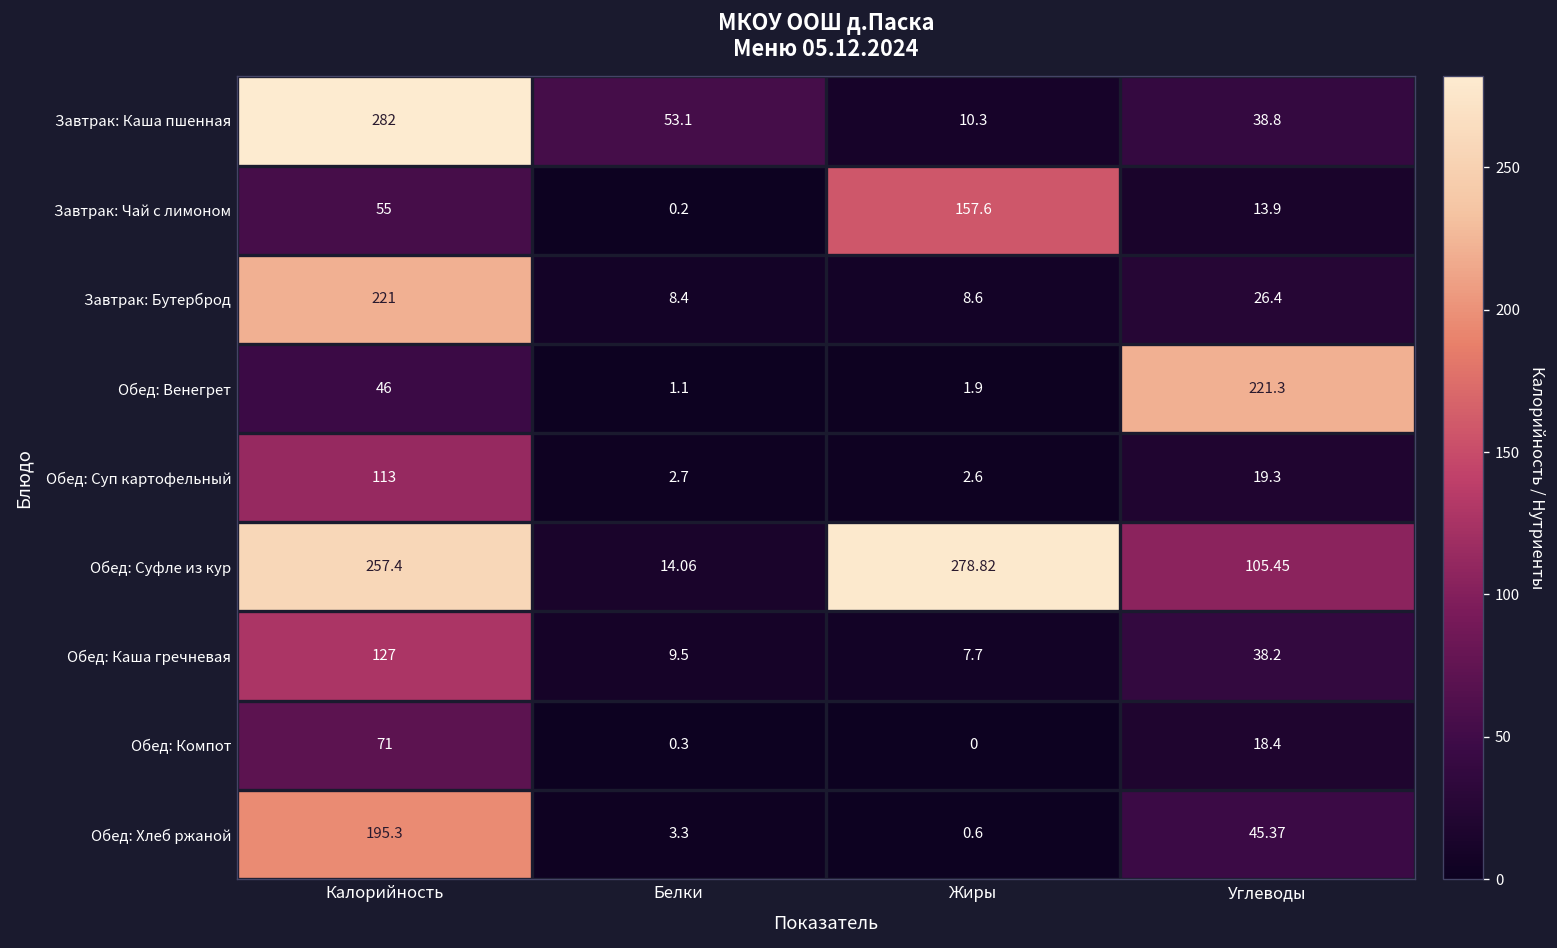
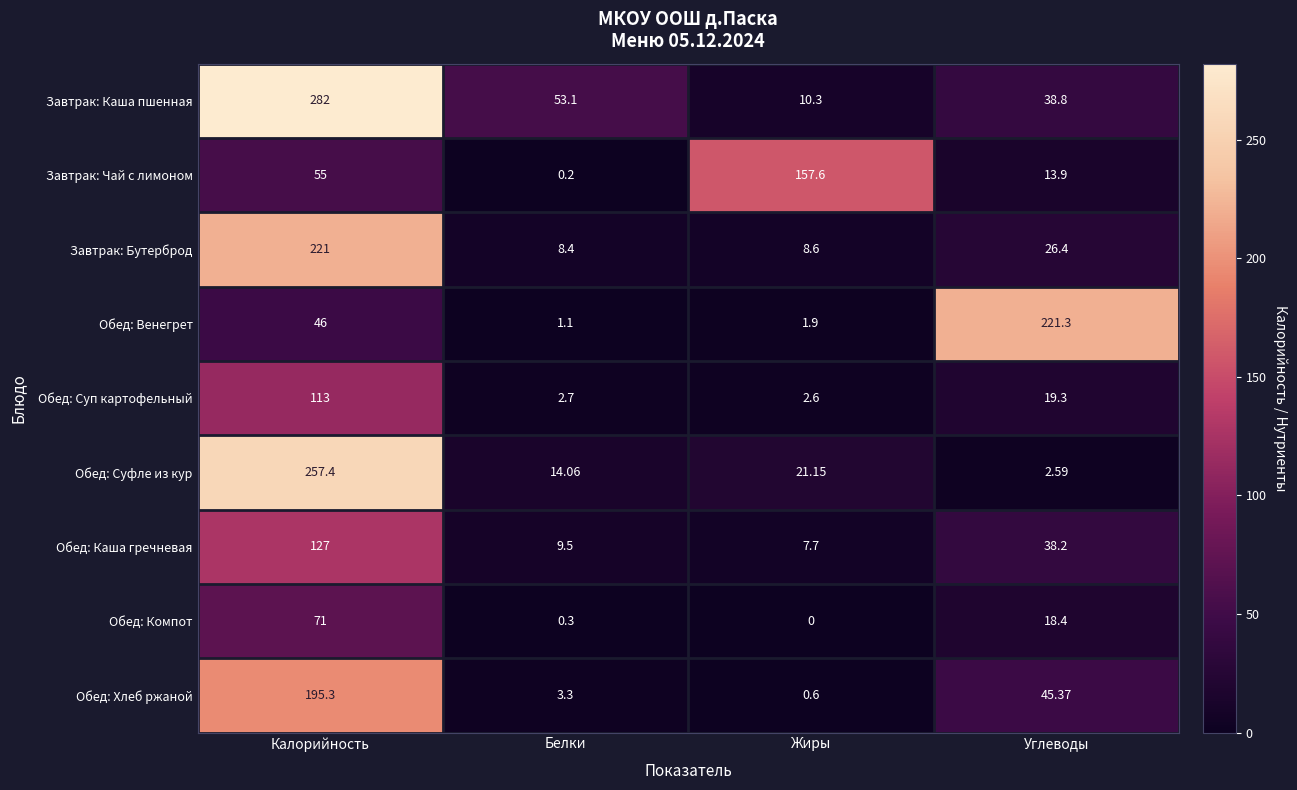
Обед: Суфле из кур, Жиры: 278.82 -> 21.15
Обед: Суфле из кур, Углеводы: 105.45 -> 2.59
